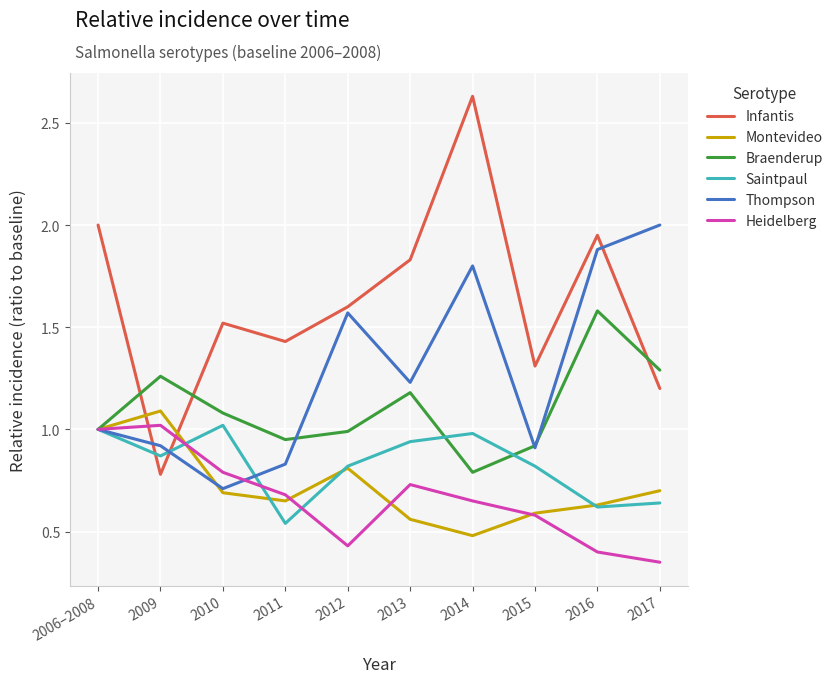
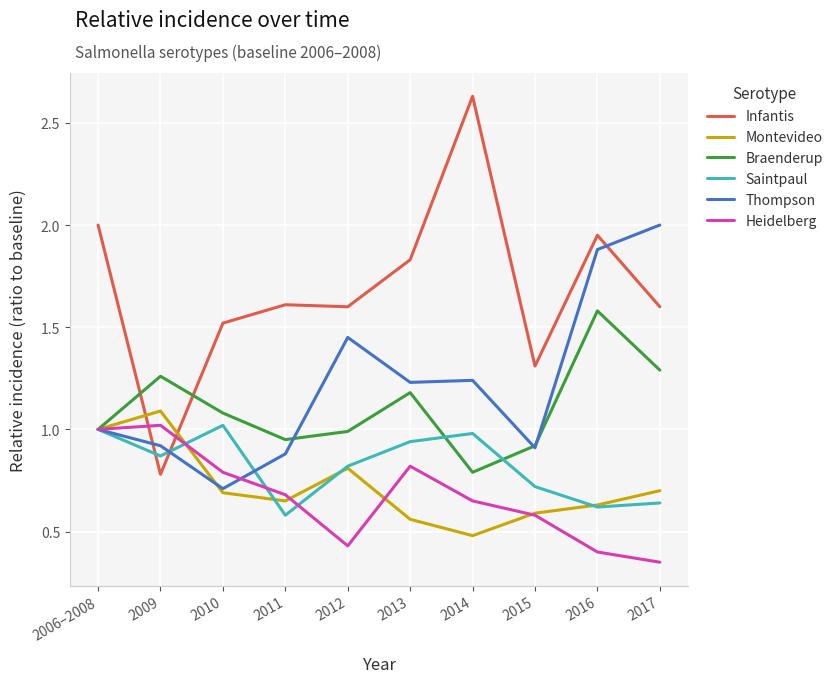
Infantis, 2011: 1.43 -> 1.61
Saintpaul, 2011: 0.54 -> 0.58
Thompson, 2011: 0.83 -> 0.88
Thompson, 2012: 1.57 -> 1.45
Heidelberg, 2013: 0.73 -> 0.82
Thompson, 2014: 1.80 -> 1.24
Saintpaul, 2015: 0.82 -> 0.72
Infantis, 2017: 1.2 -> 1.6
